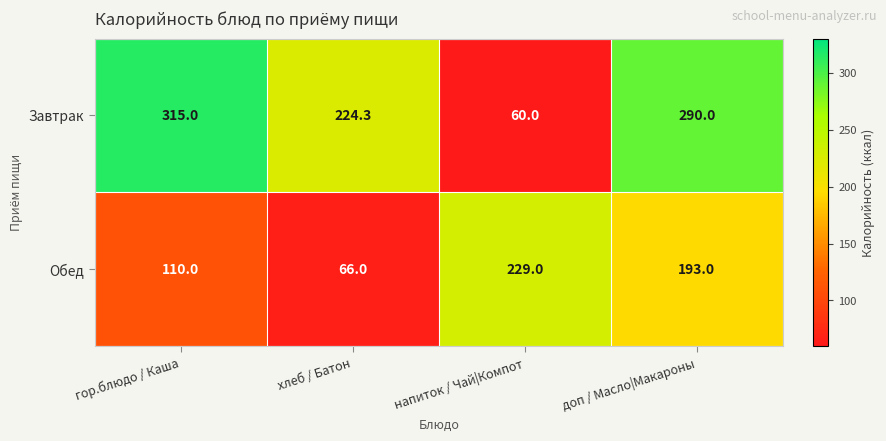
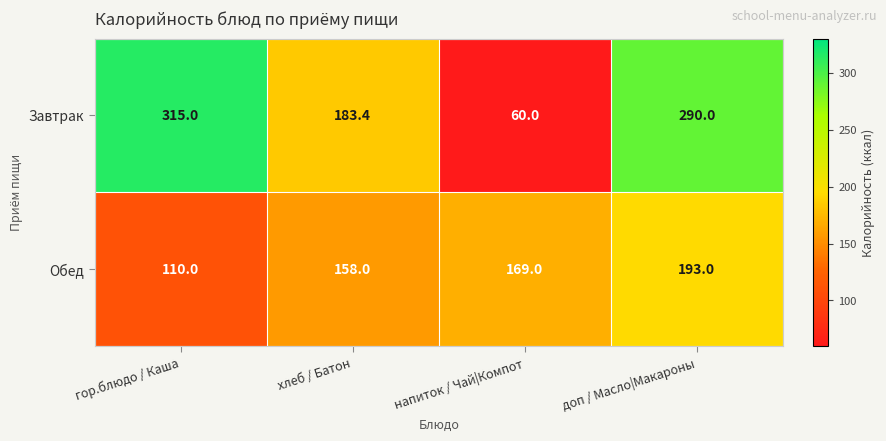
Завтрак, хлеб / Батон: 224.3 -> 183.4
Обед, хлеб / Батон: 66.0 -> 158.0
Обед, напиток / Чай|Компот: 229.0 -> 169.0
